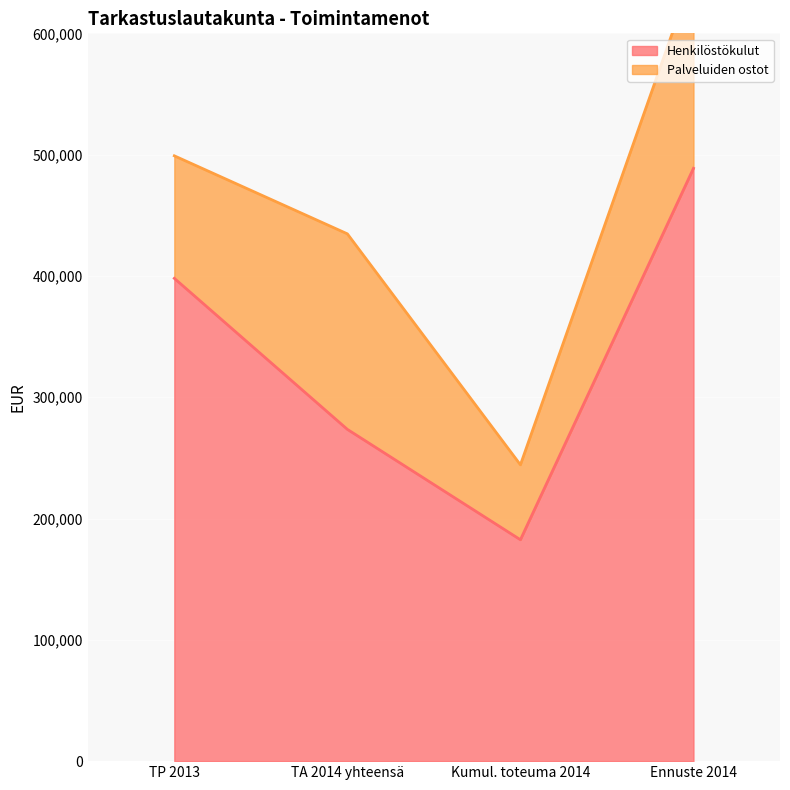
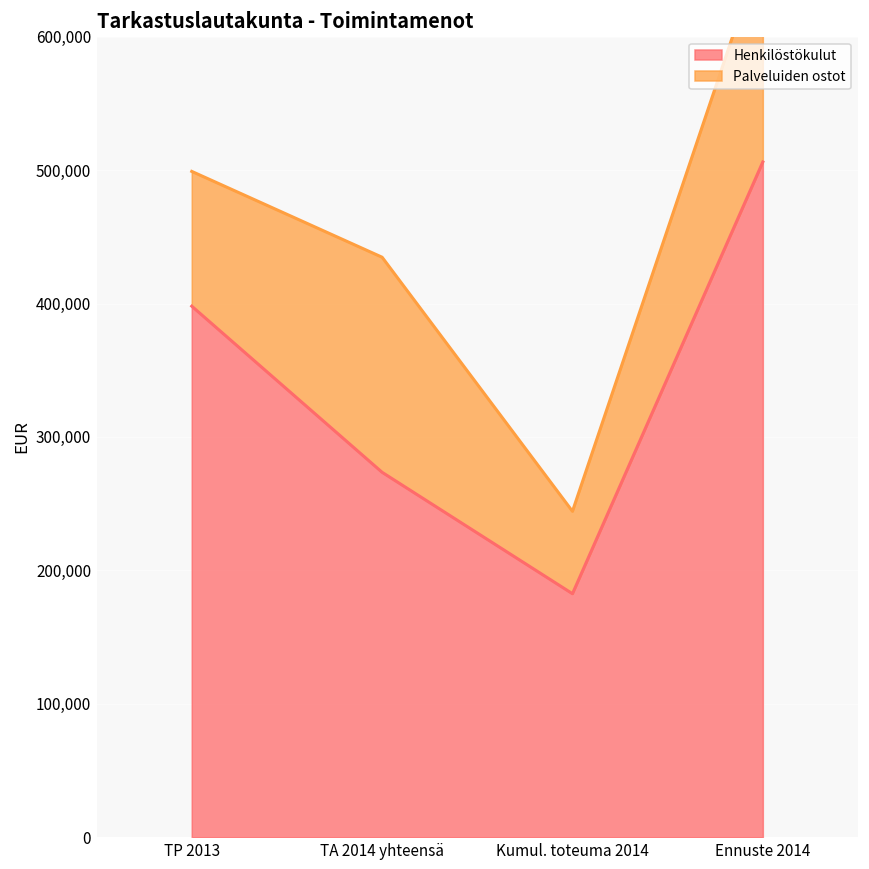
Henkilöstökulut, Ennuste 2014: 489,000 -> 506,000
